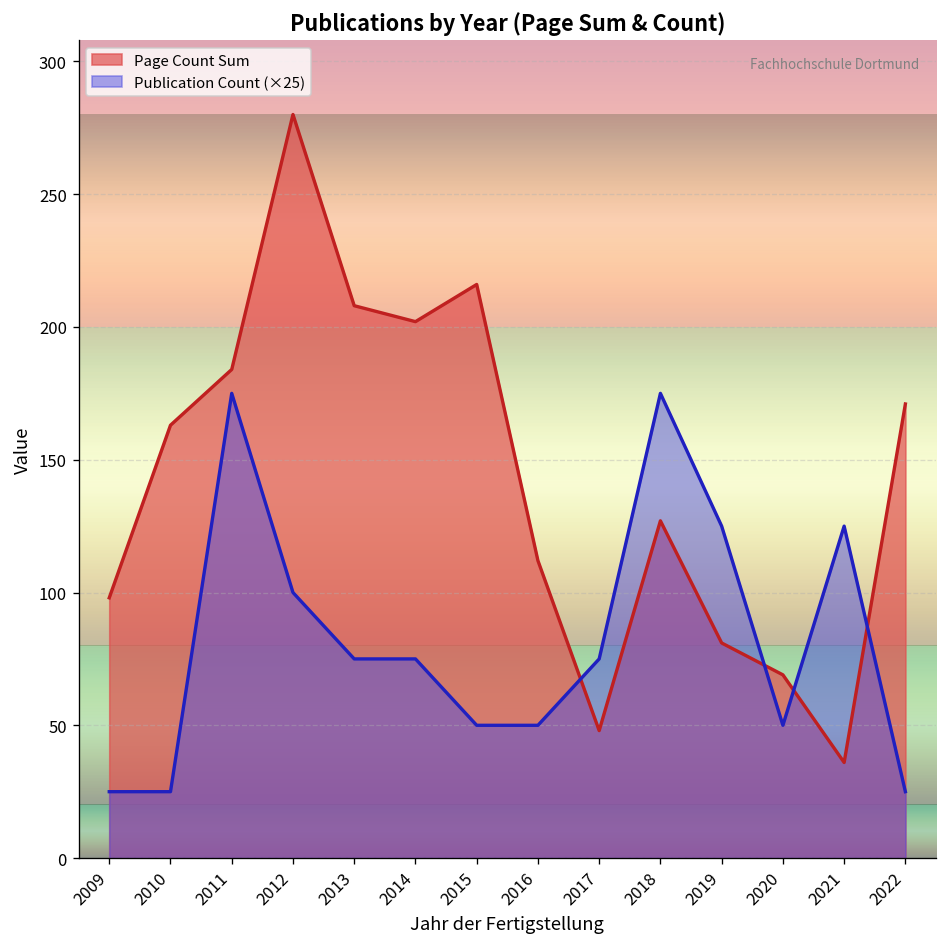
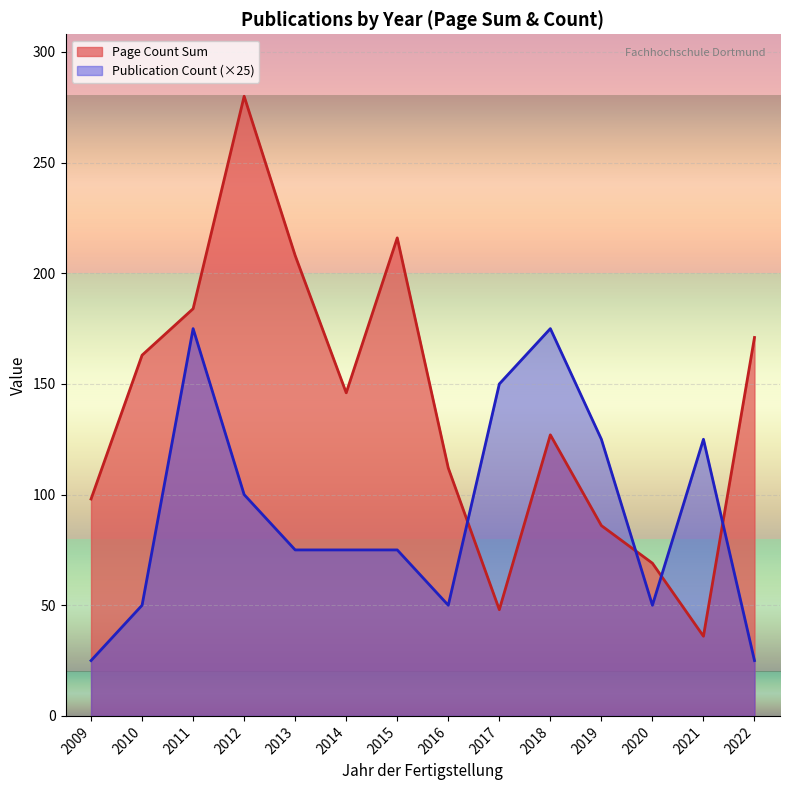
Publication Count (×25), 2010: 25 -> 50
Page Count Sum, 2014: 202 -> 146
Publication Count (×25), 2015: 50 -> 75
Publication Count (×25), 2017: 75 -> 150
Page Count Sum, 2019: 81 -> 86
